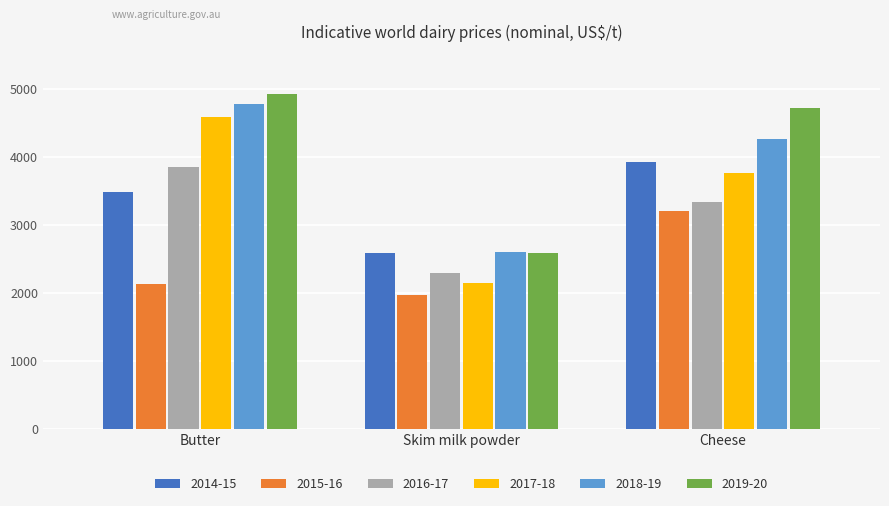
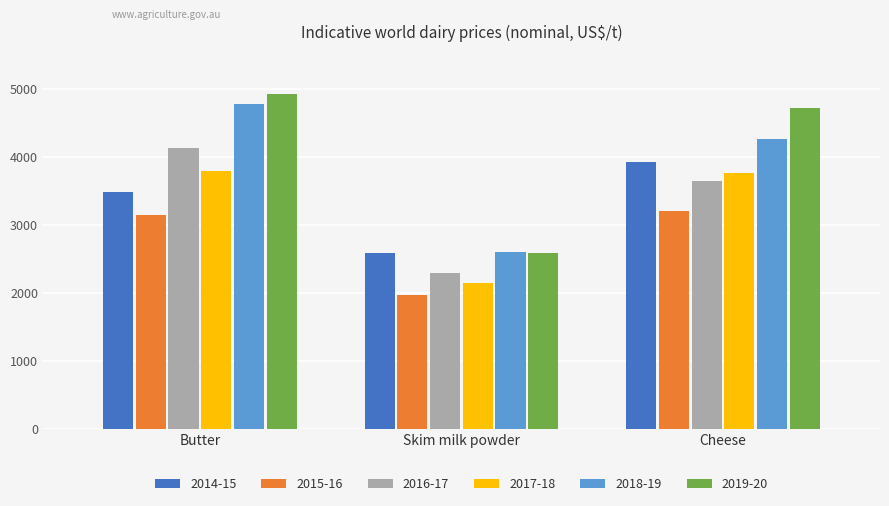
2015-16, Butter: 2100 -> 3100
2016-17, Butter: 3900 -> 4100
2017-18, Butter: 4600 -> 3800
2016-17, Cheese: 3300 -> 3700
